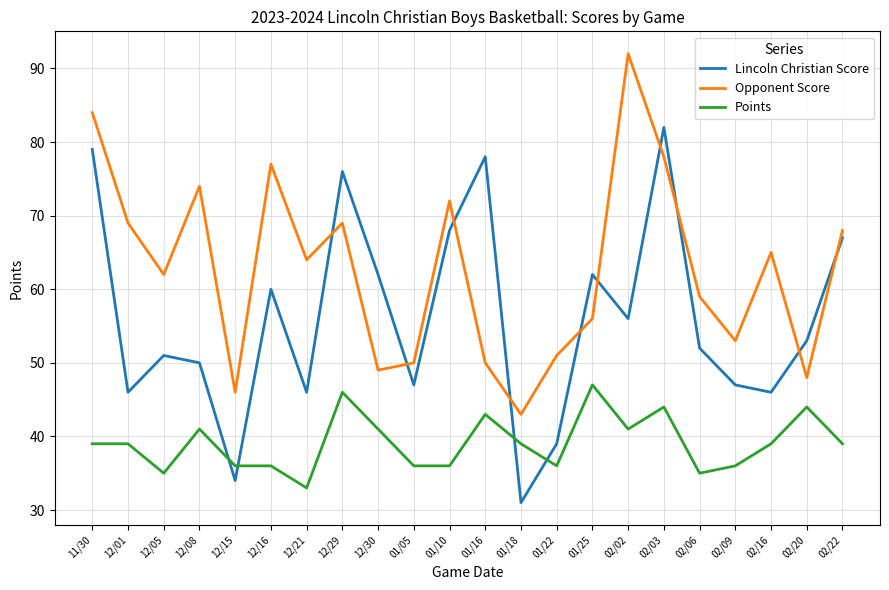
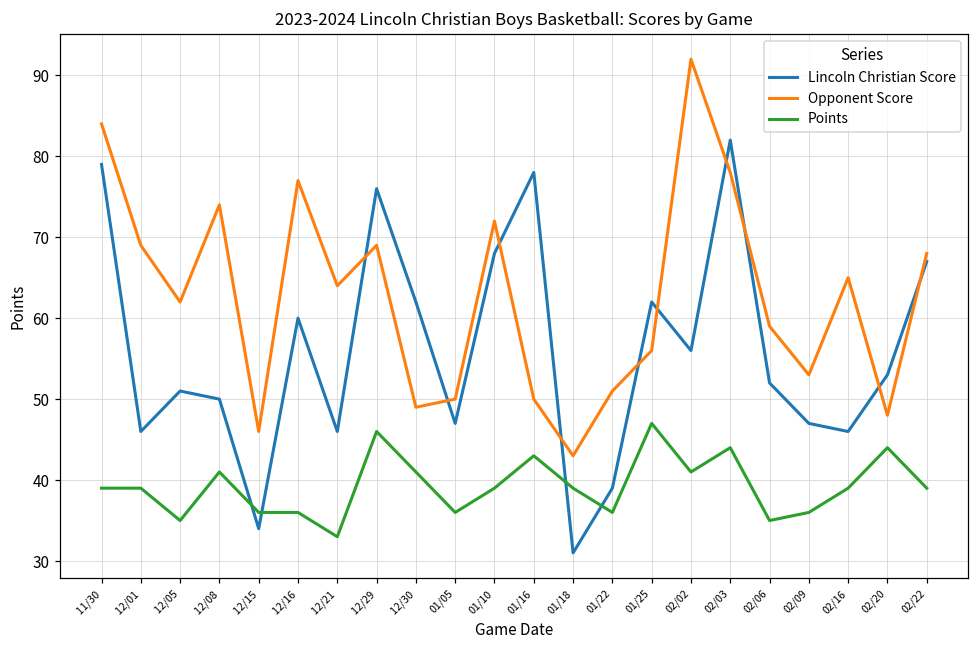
Points, 01/10: 36 -> 39
